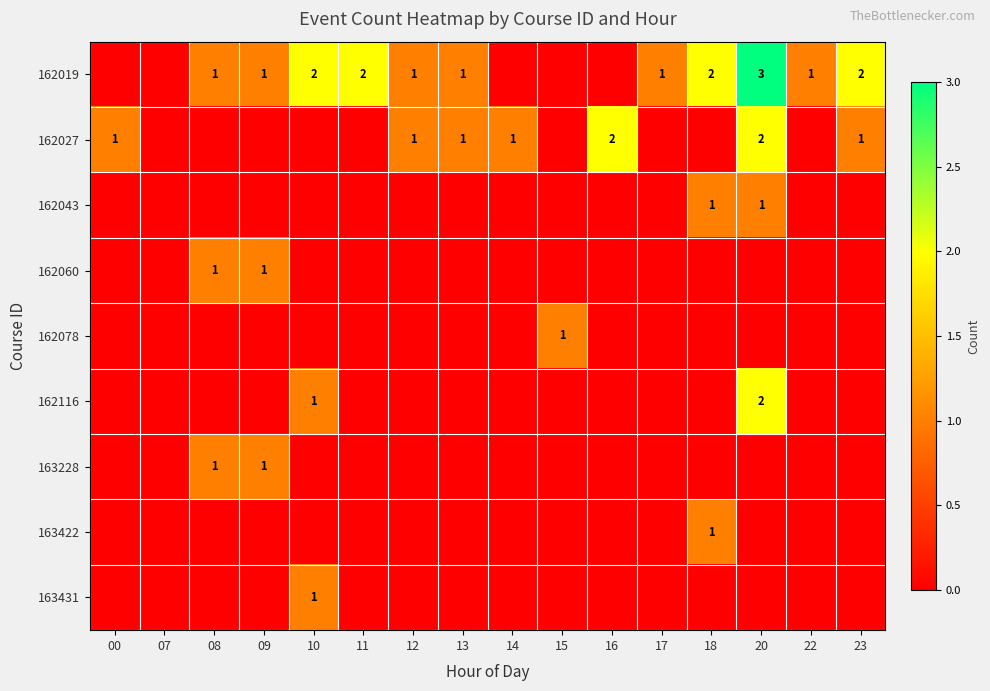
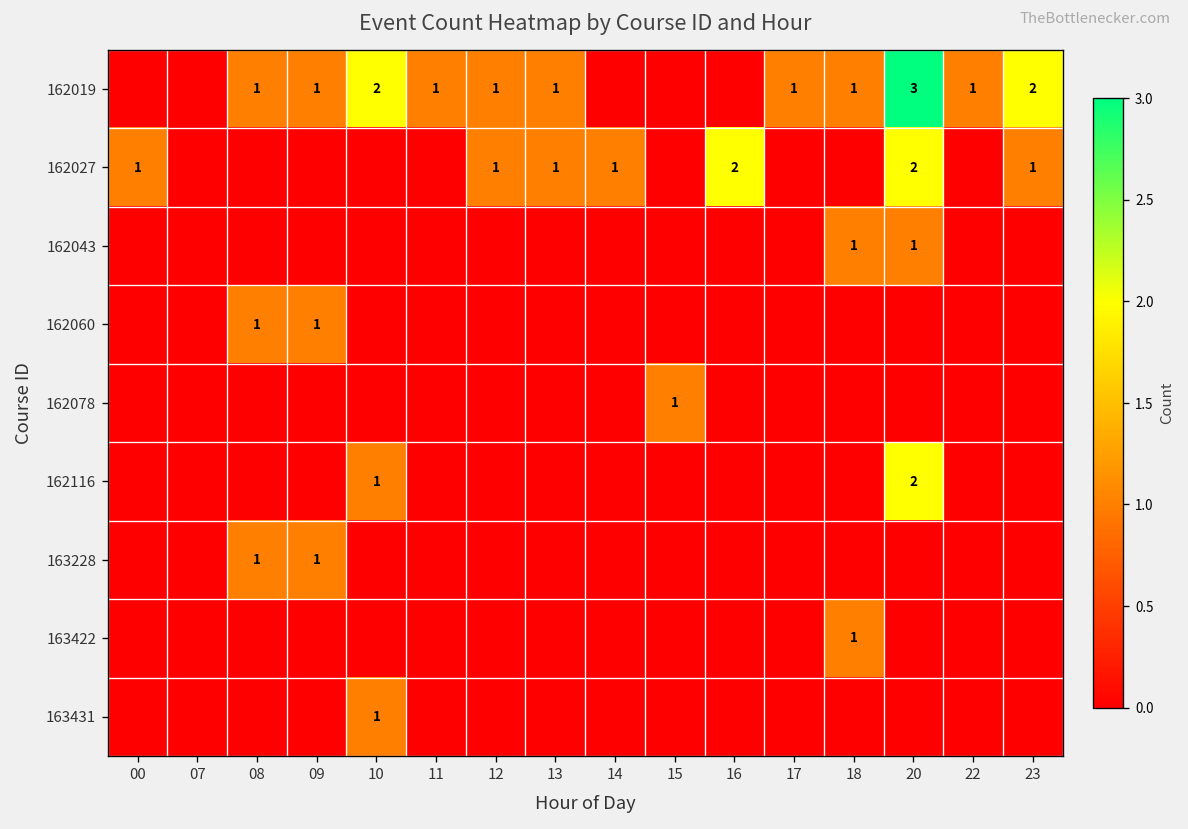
162019, 11: 2 -> 1
162019, 18: 2 -> 1
